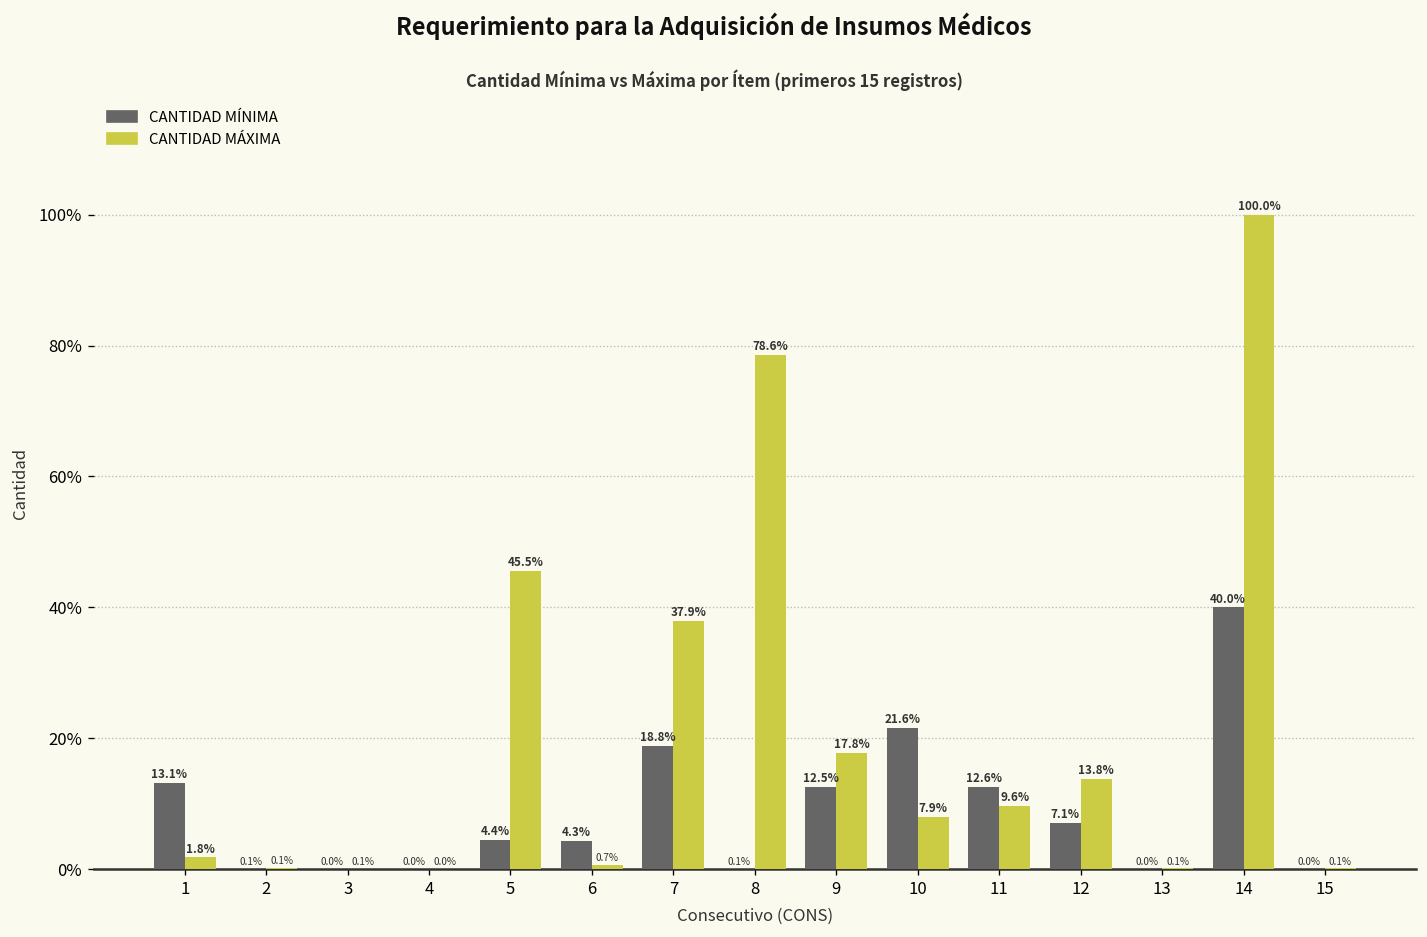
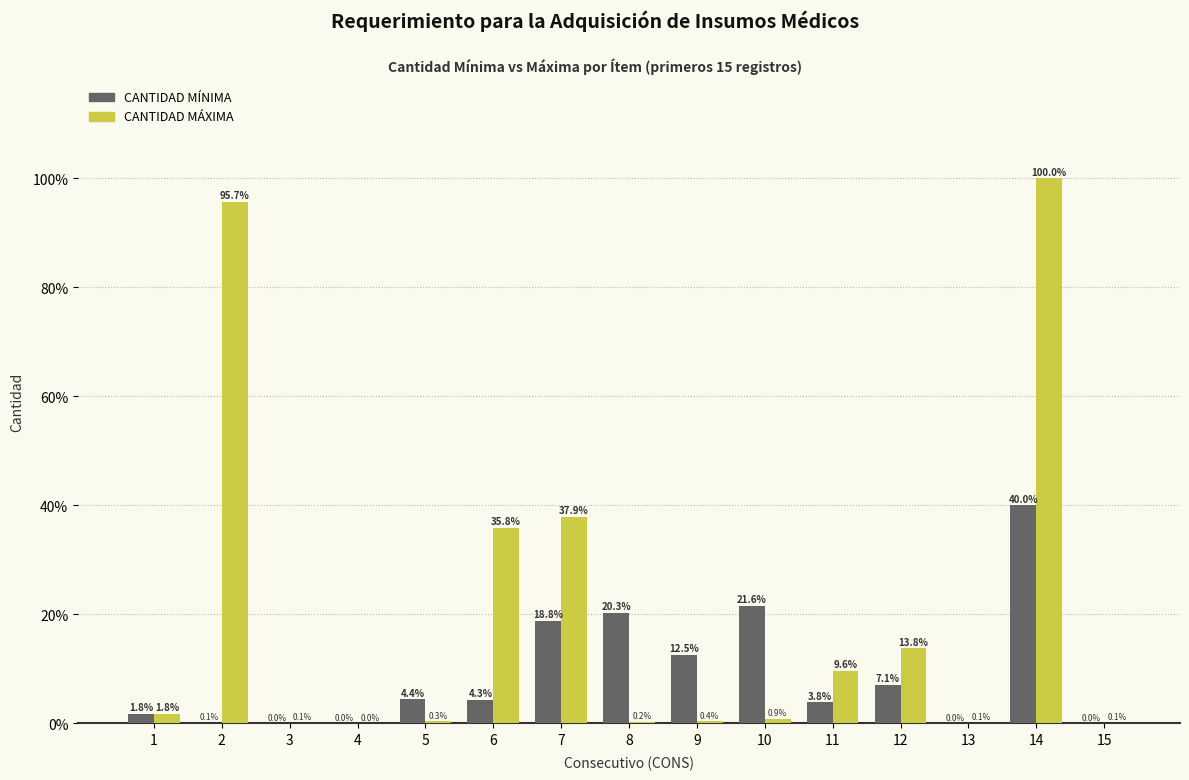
CANTIDAD MÍNIMA, 1: 13.1% -> 1.8%
CANTIDAD MÁXIMA, 2: 0.1% -> 95.7%
CANTIDAD MÁXIMA, 5: 45.5% -> 0.3%
CANTIDAD MÁXIMA, 6: 0.7% -> 35.8%
CANTIDAD MÍNIMA, 8: 0.1% -> 20.3%
CANTIDAD MÁXIMA, 8: 78.6% -> 0.2%
CANTIDAD MÁXIMA, 9: 17.8% -> 0.4%
CANTIDAD MÁXIMA, 10: 7.9% -> 0.9%
CANTIDAD MÍNIMA, 11: 12.6% -> 3.8%
